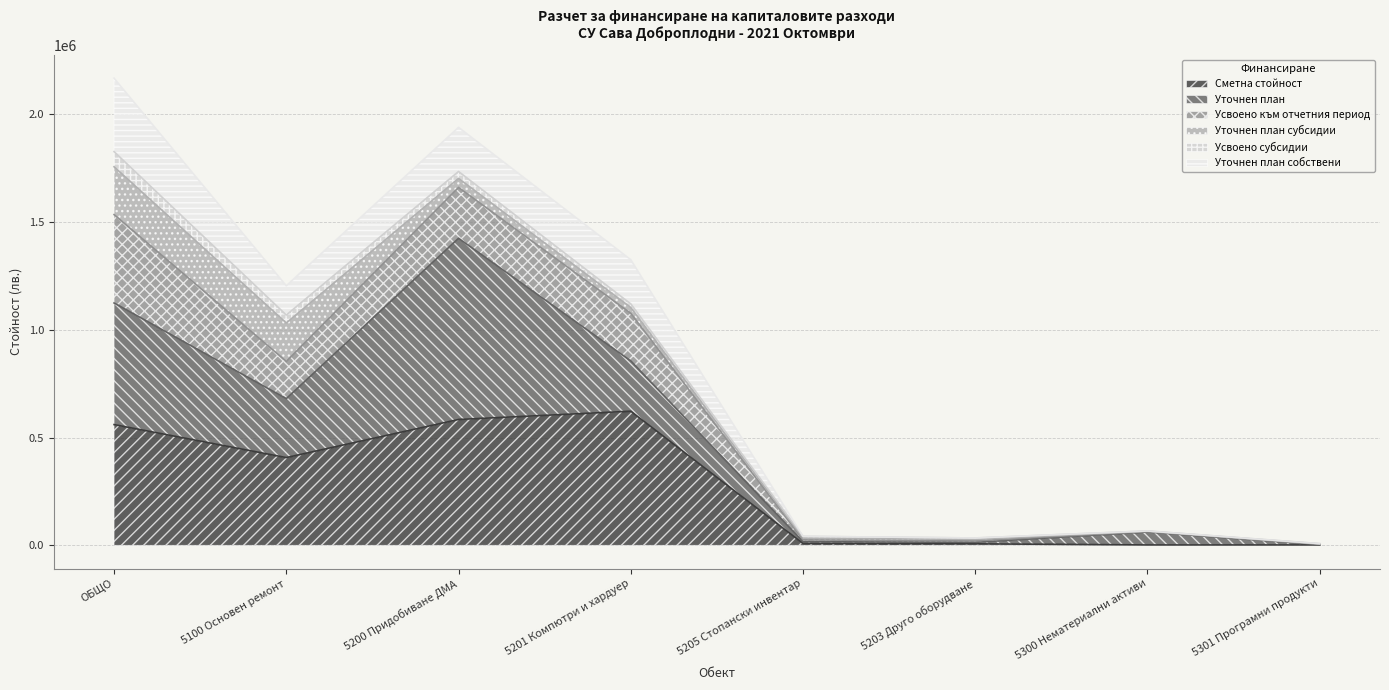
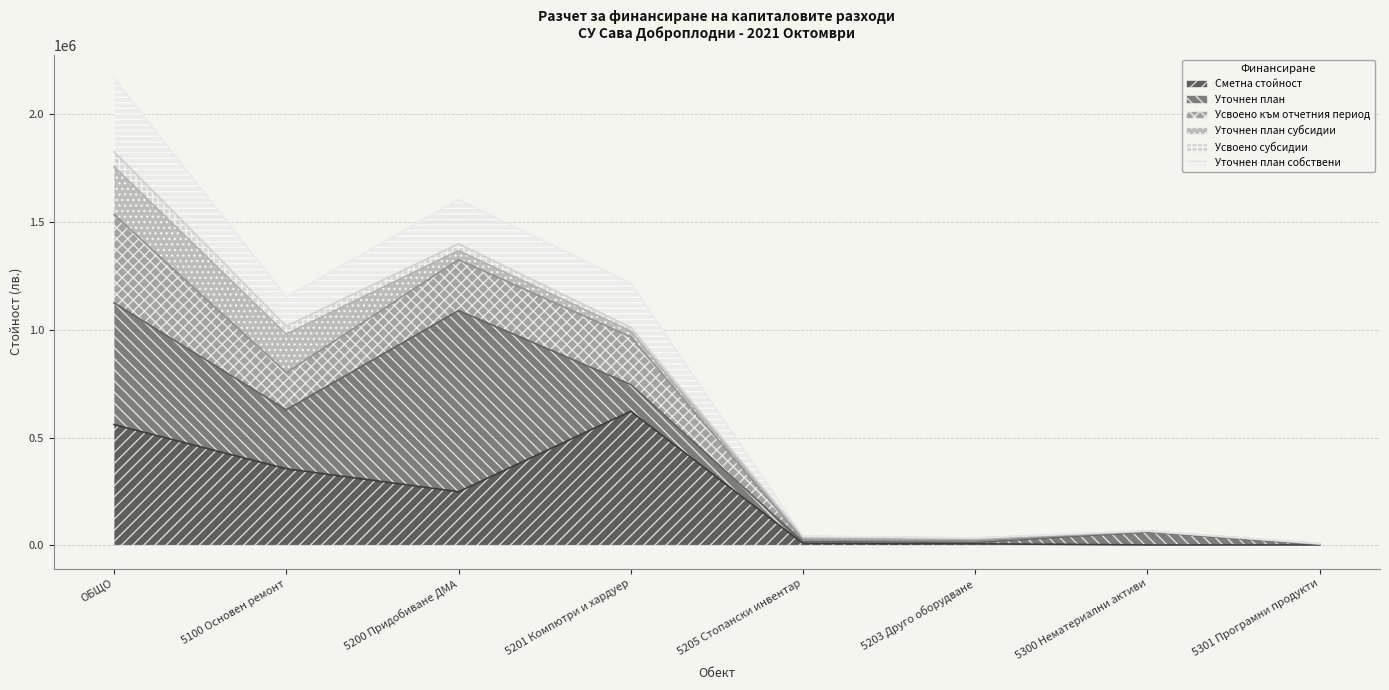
Сметна стойност, 5100 Основен ремонт: 410000 -> 360000
Сметна стойност, 5200 Придобиване ДМА: 580000 -> 250000
Уточнен план, 5201 Компютри и хардуер: 230000 -> 120000
